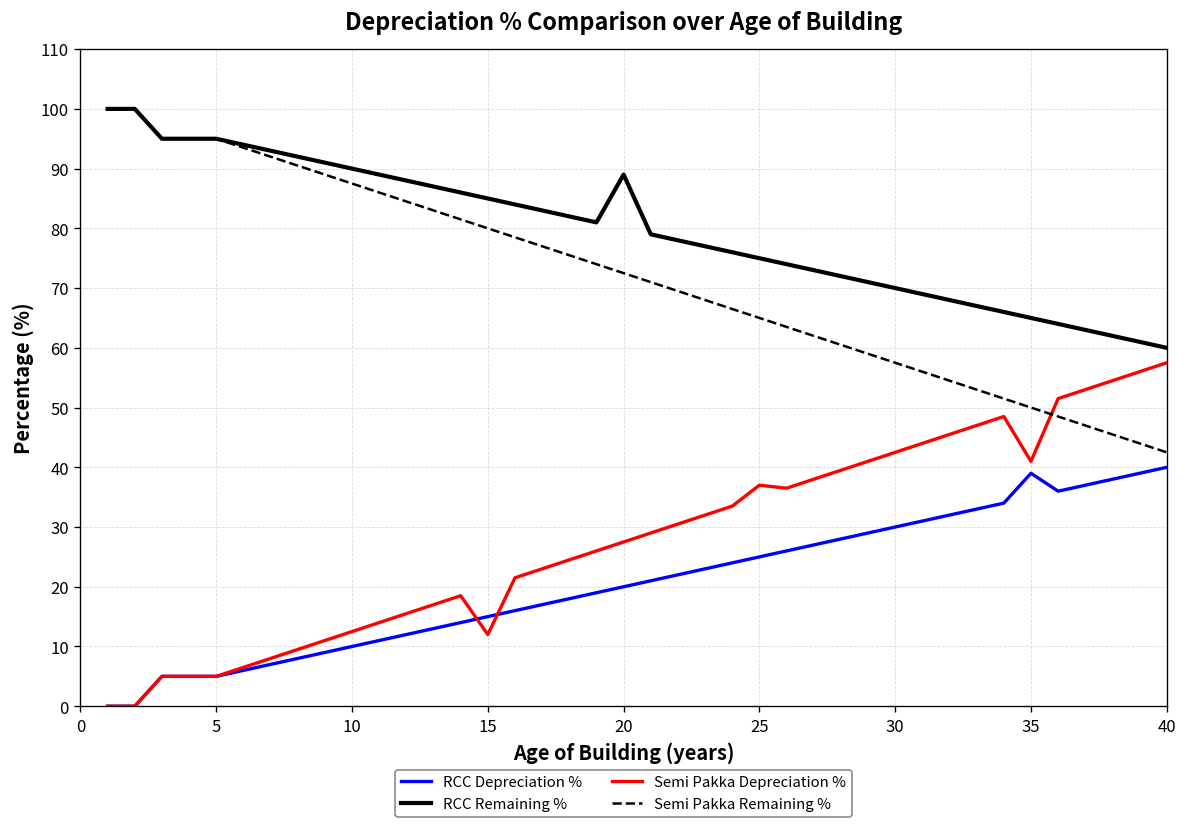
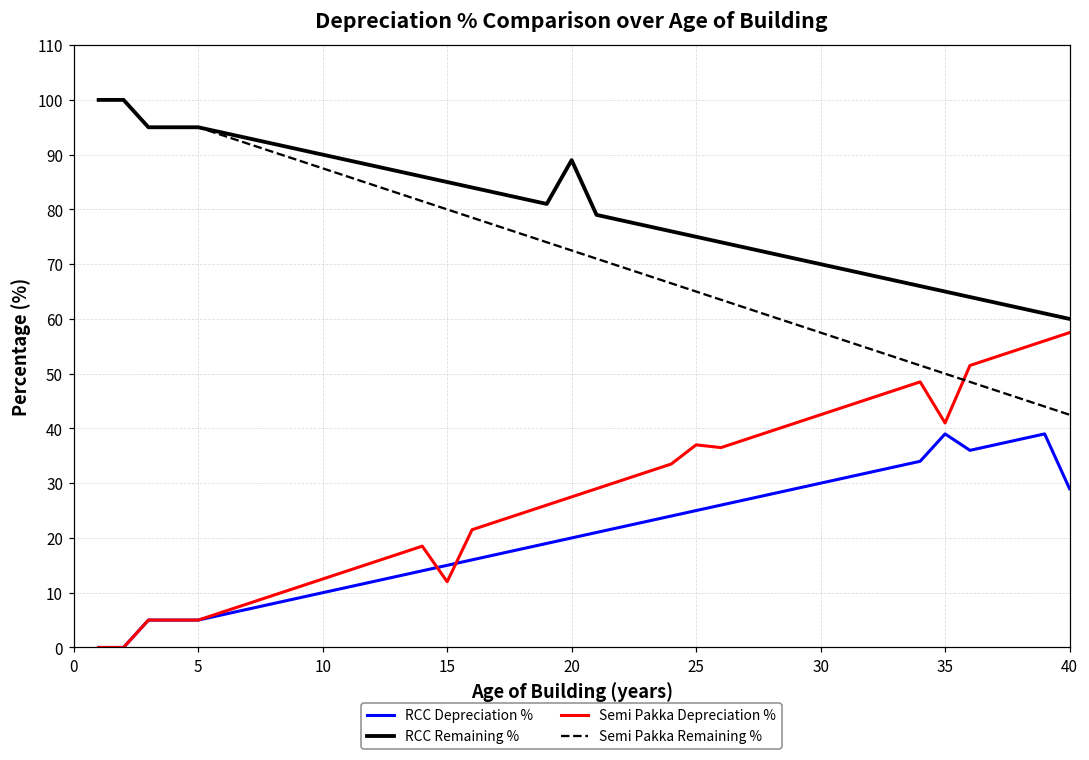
RCC Depreciation %, 40: 40 -> 29
